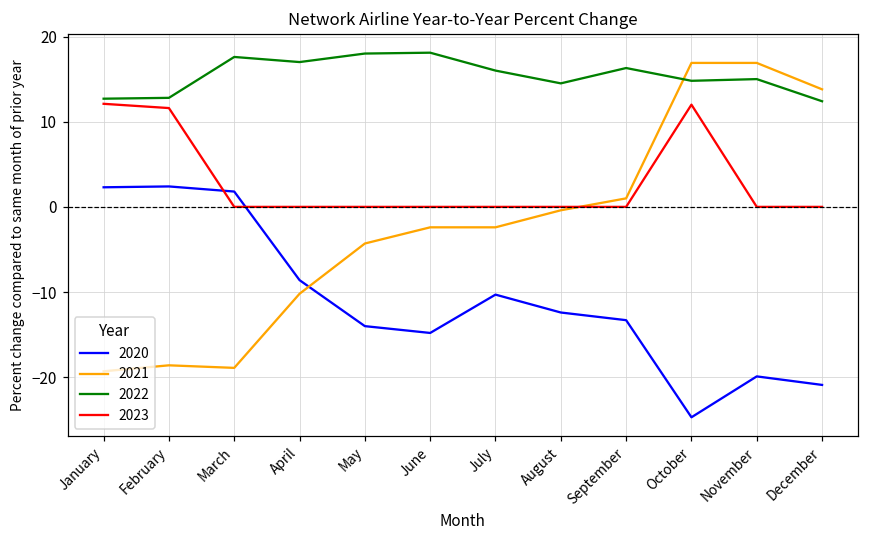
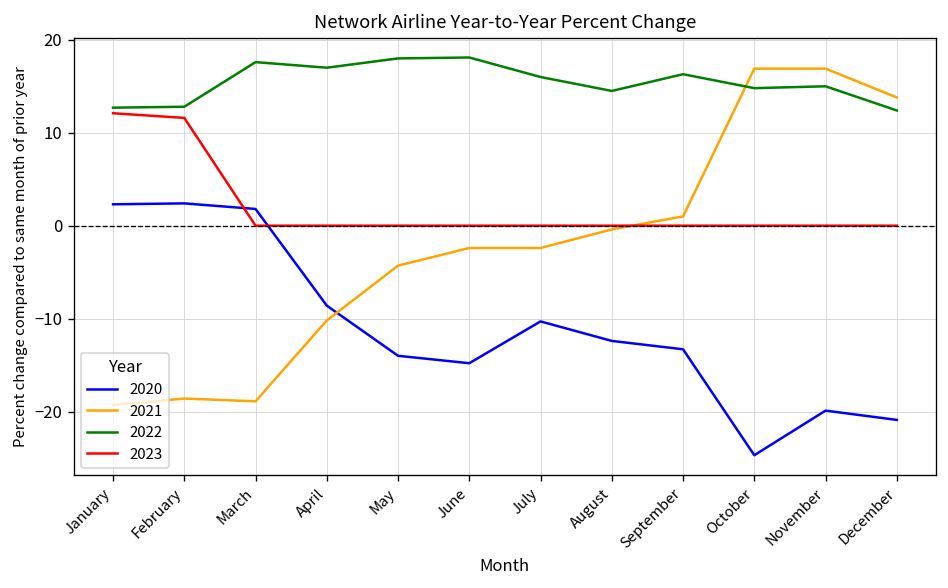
2023, October: 12 -> 0
